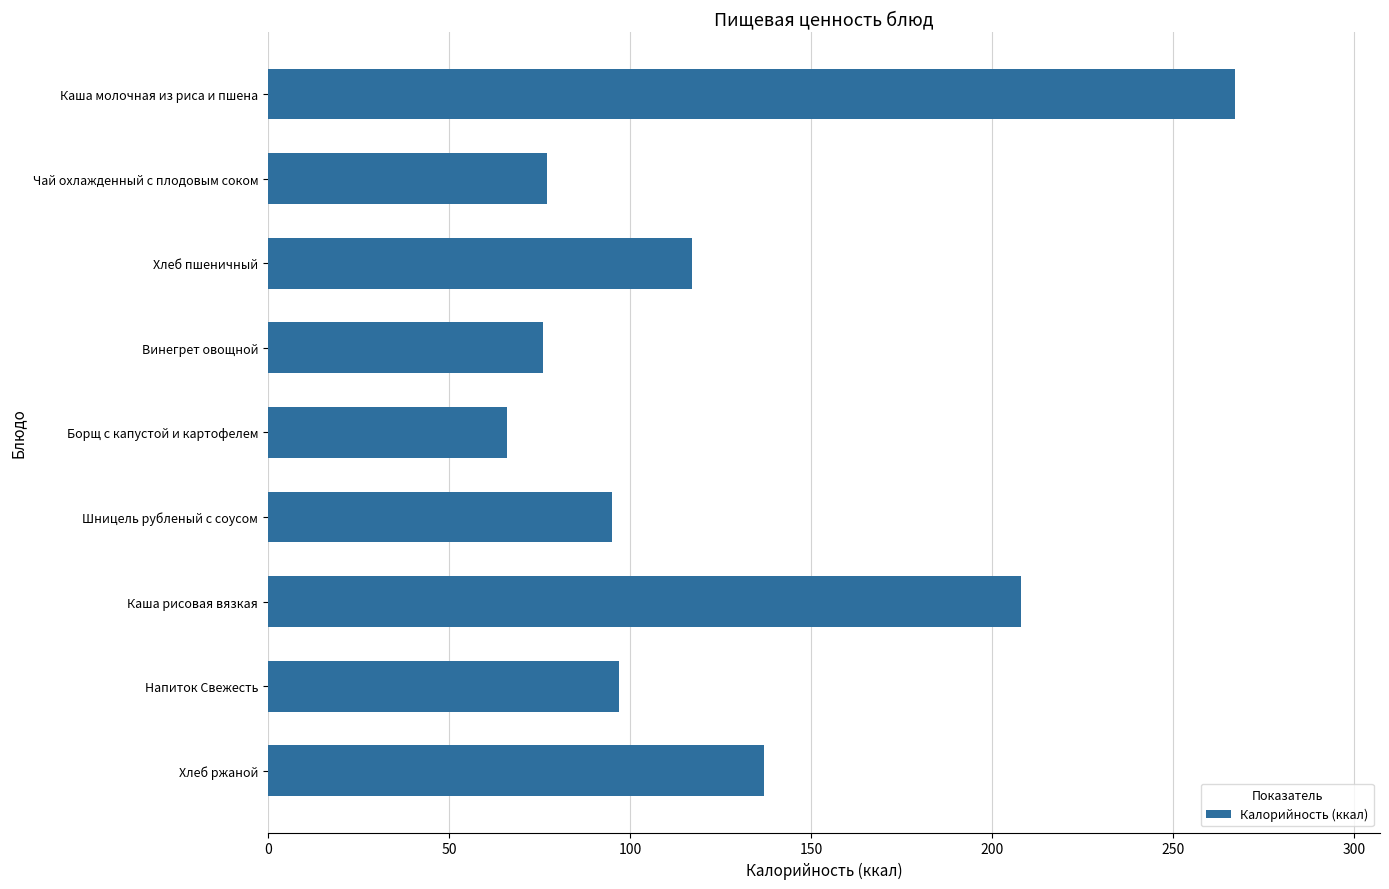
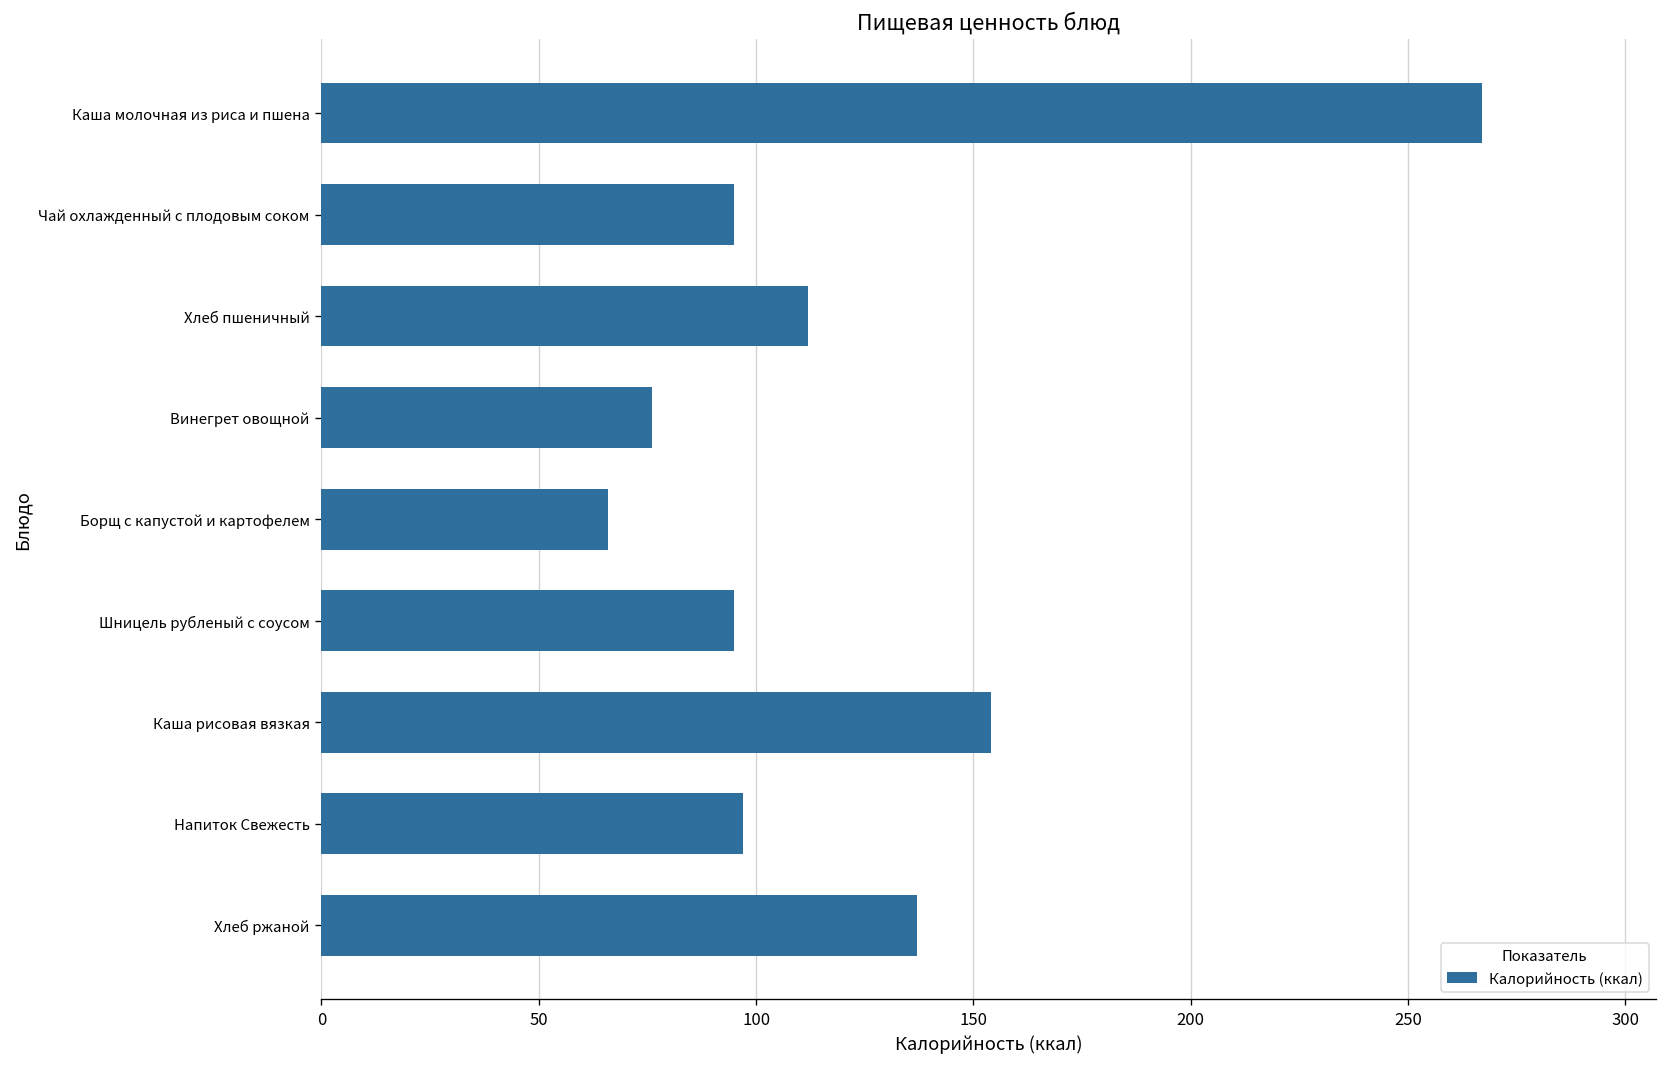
Чай охлажденный с плодовым соком: 77 -> 95
Хлеб пшеничный: 117 -> 112
Каша рисовая вязкая: 208 -> 154
